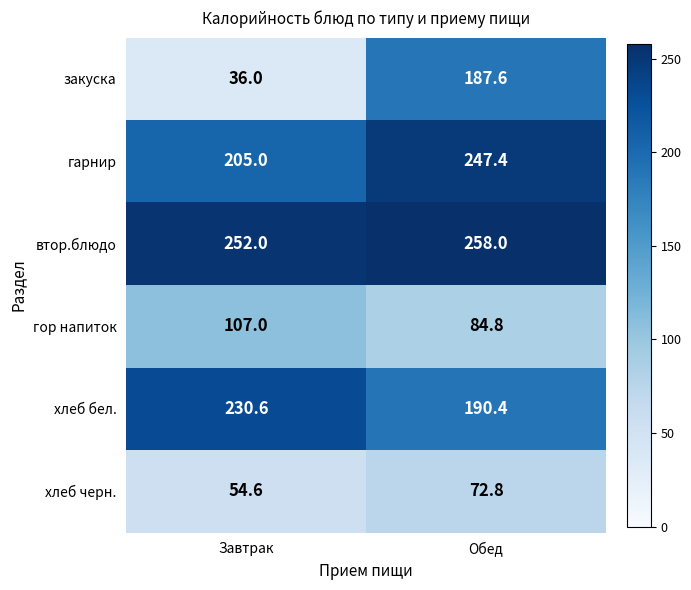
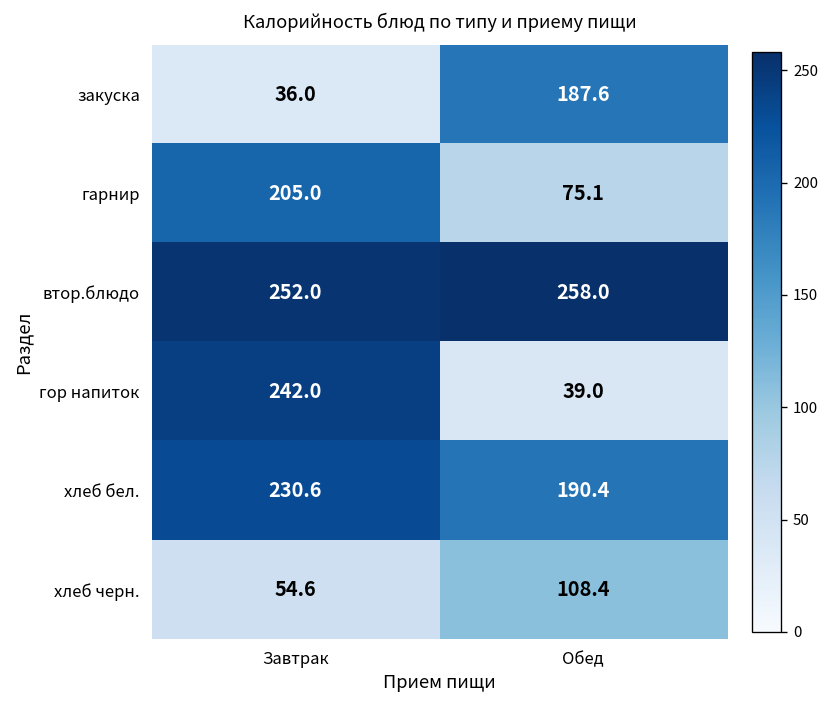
гарнир, Обед: 247.4 -> 75.1
гор напиток, Завтрак: 107.0 -> 242.0
гор напиток, Обед: 84.8 -> 39.0
хлеб черн., Обед: 72.8 -> 108.4
